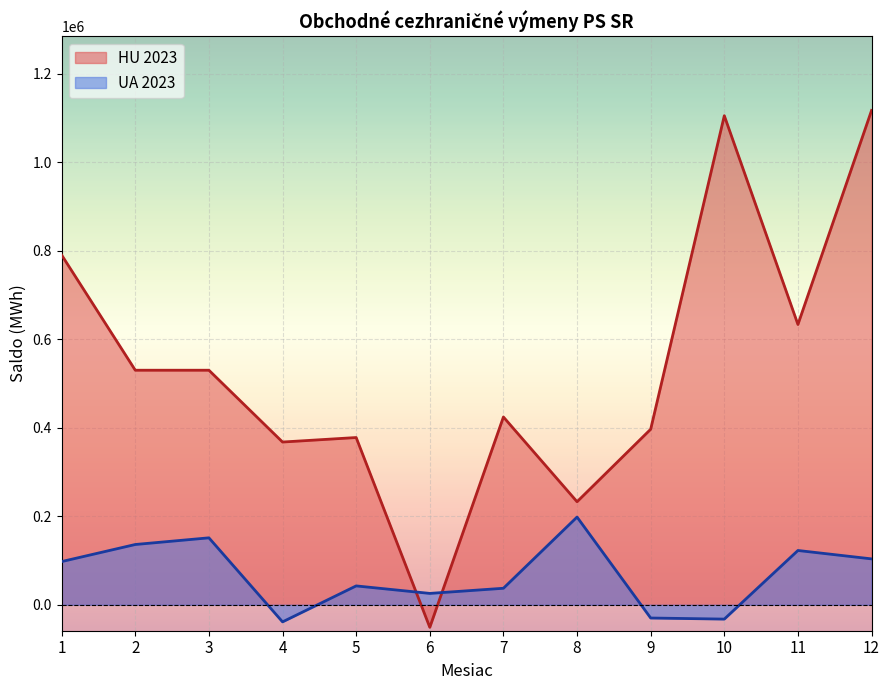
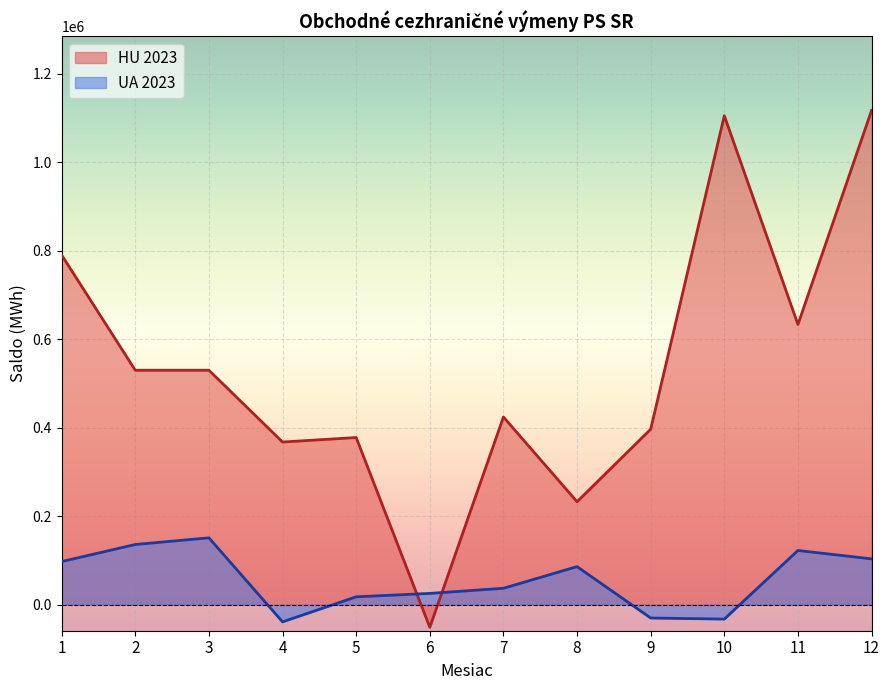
UA 2023, 5: 40000 -> 20000
UA 2023, 8: 200000 -> 90000
